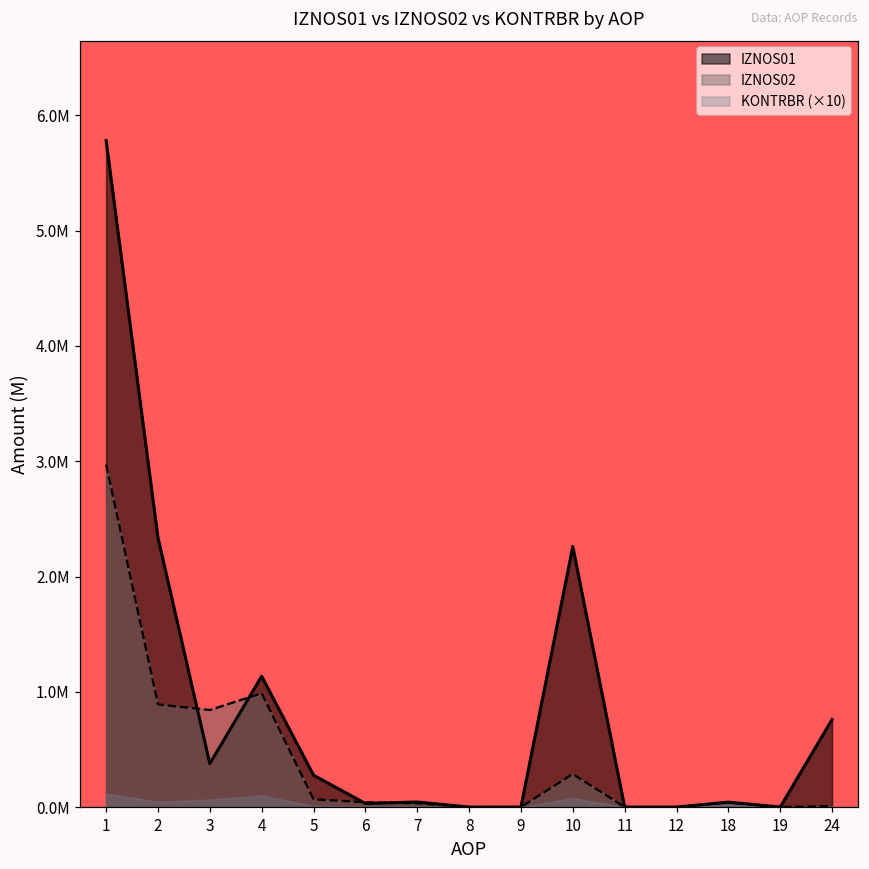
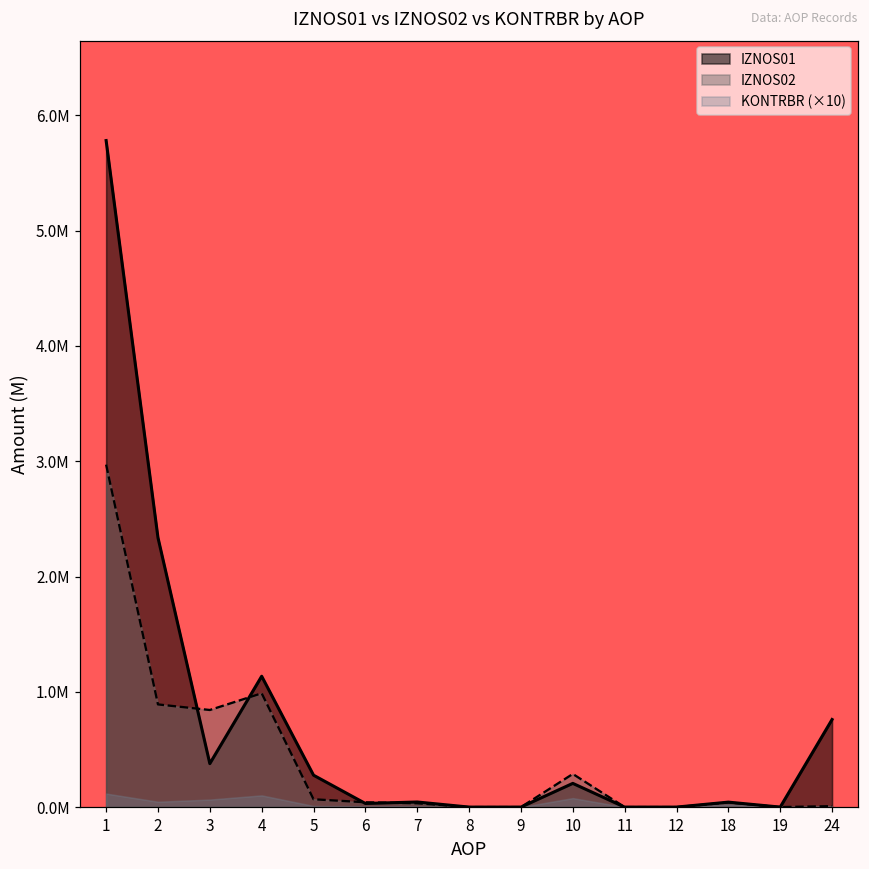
IZNOS01, 10: 2260000 -> 210000
